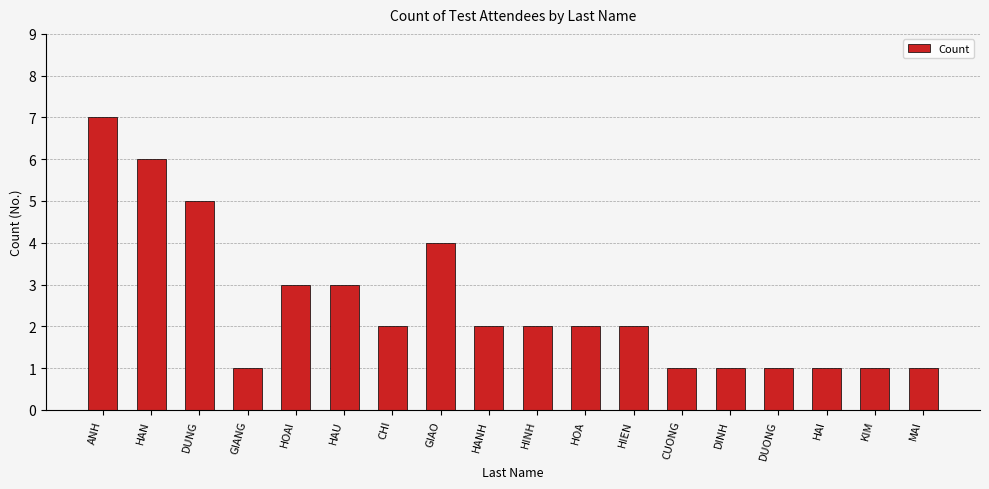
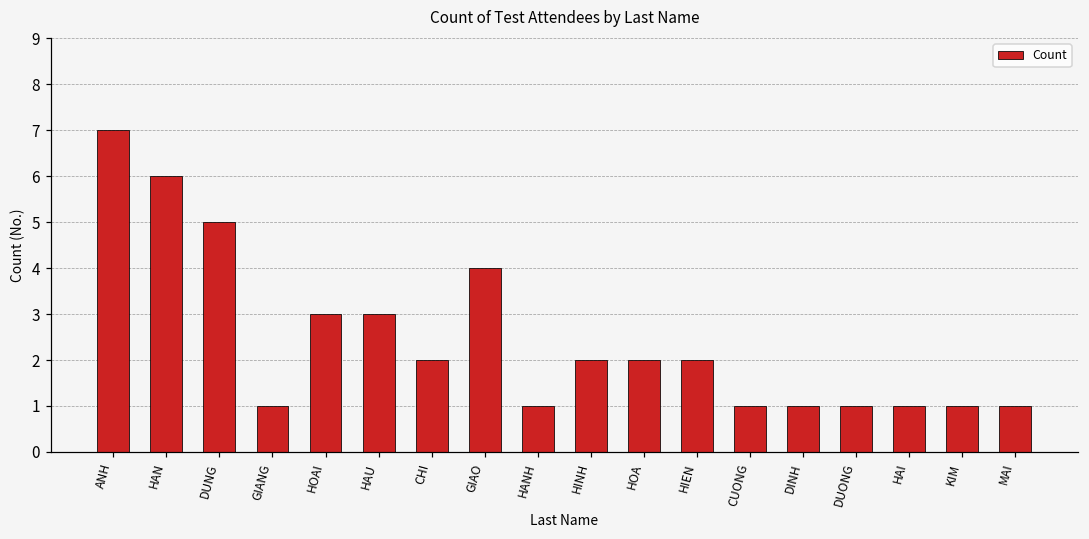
HANH: 2 -> 1
